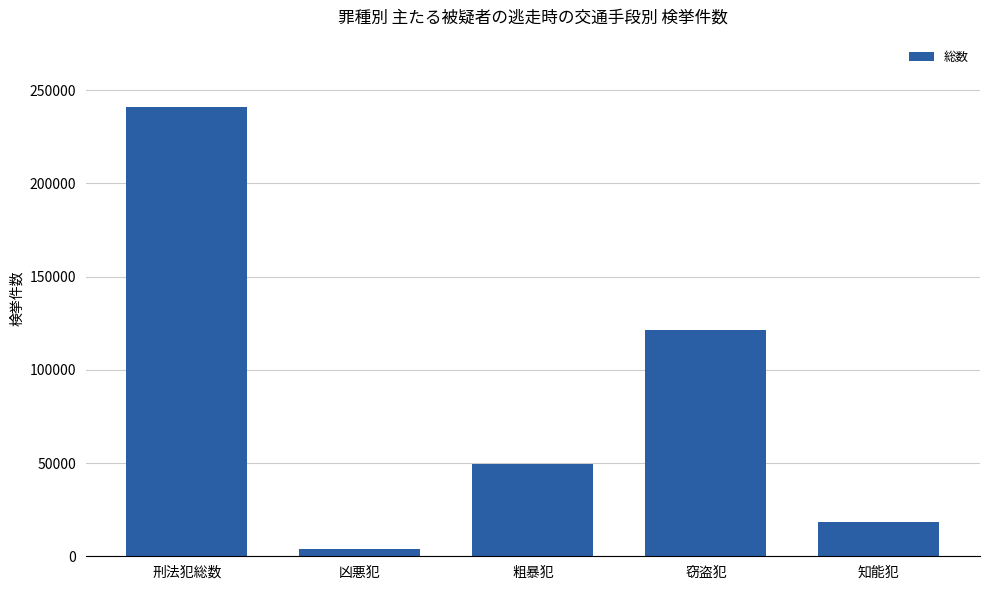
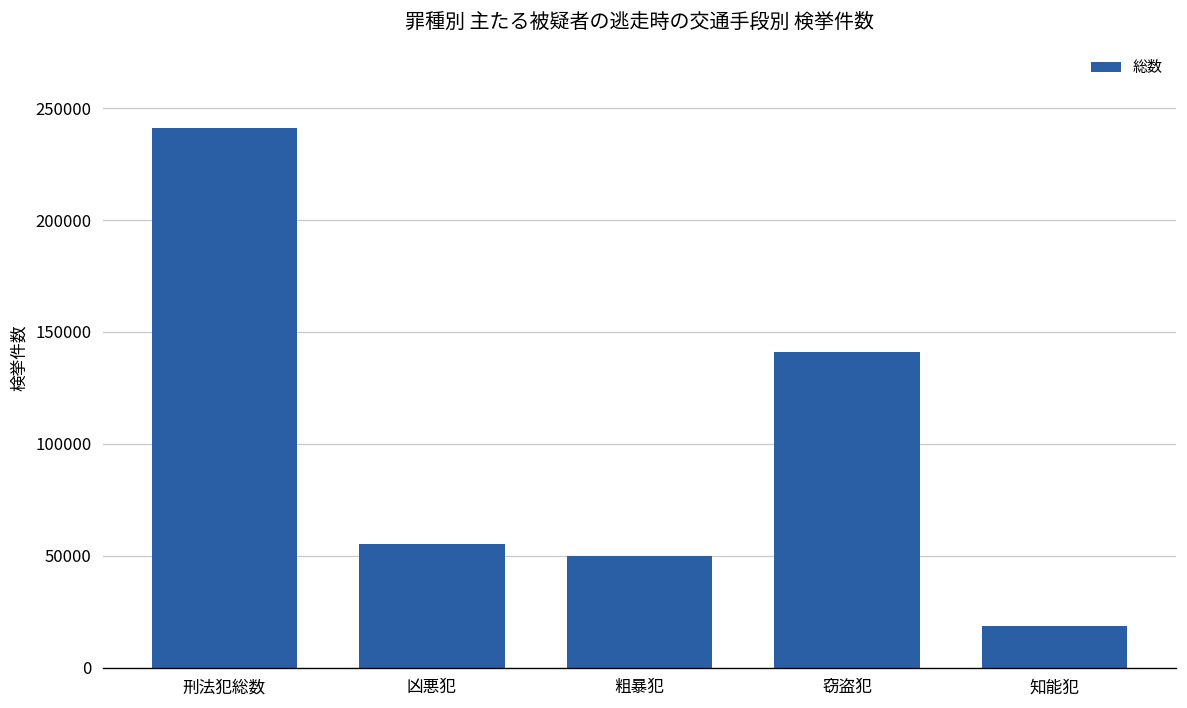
凶悪犯: 4000 -> 55000
窃盗犯: 121000 -> 141000
